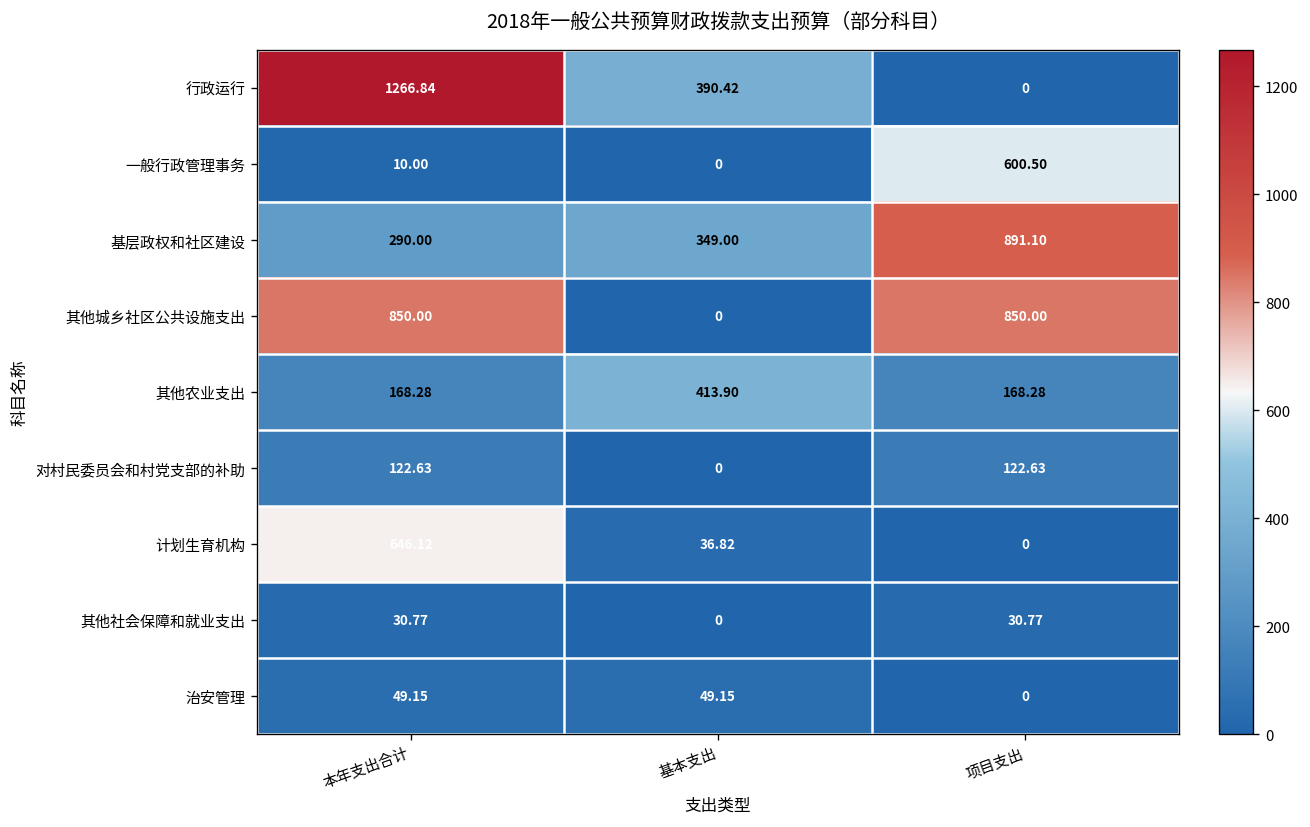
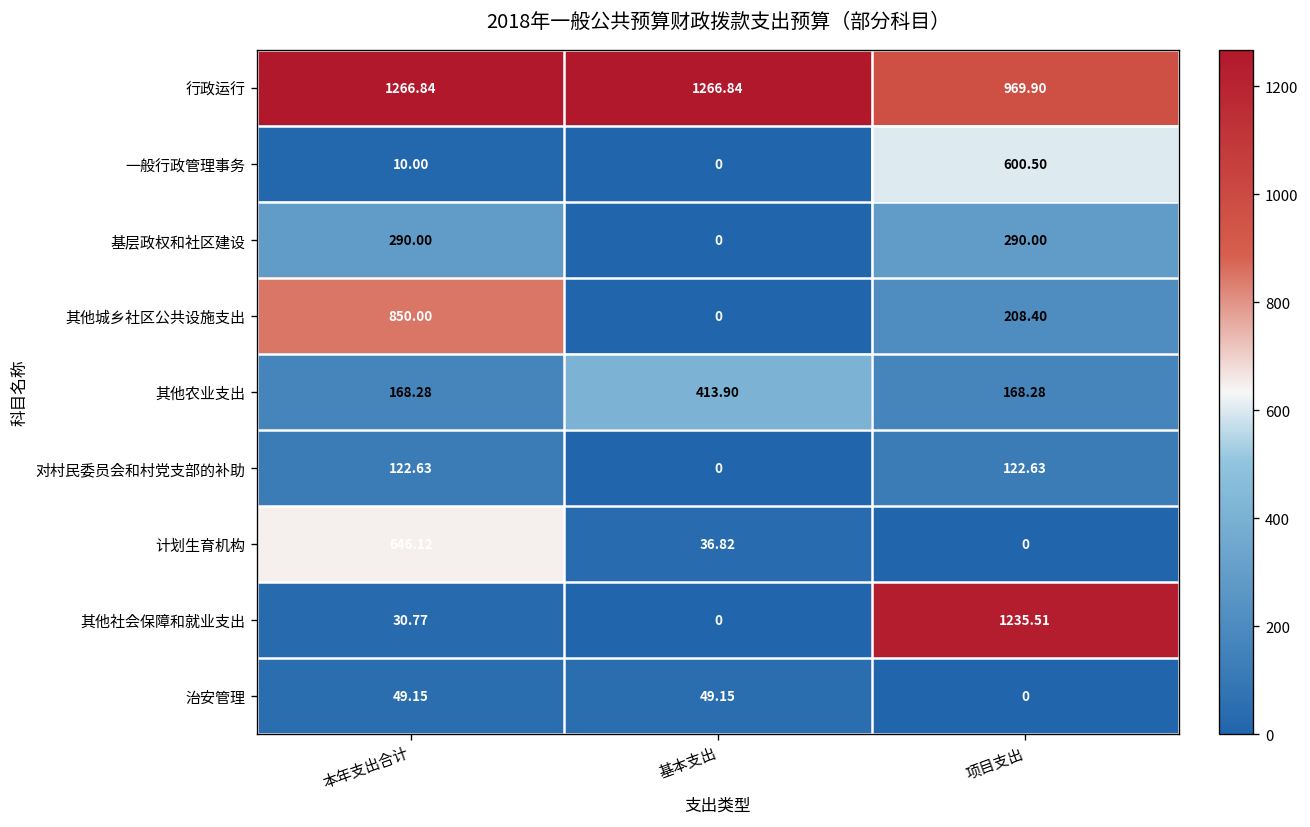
行政运行, 基本支出: 390.42 -> 1266.84
行政运行, 项目支出: 0 -> 969.90
基层政权和社区建设, 基本支出: 349.00 -> 0
基层政权和社区建设, 项目支出: 891.10 -> 290.00
其他城乡社区公共设施支出, 项目支出: 850.00 -> 208.40
其他社会保障和就业支出, 项目支出: 30.77 -> 1235.51
